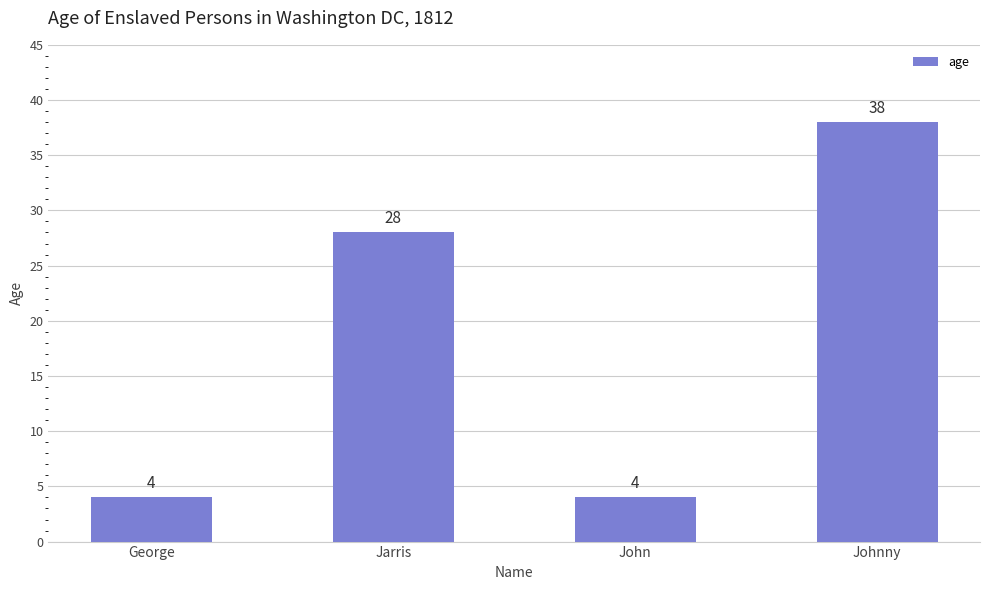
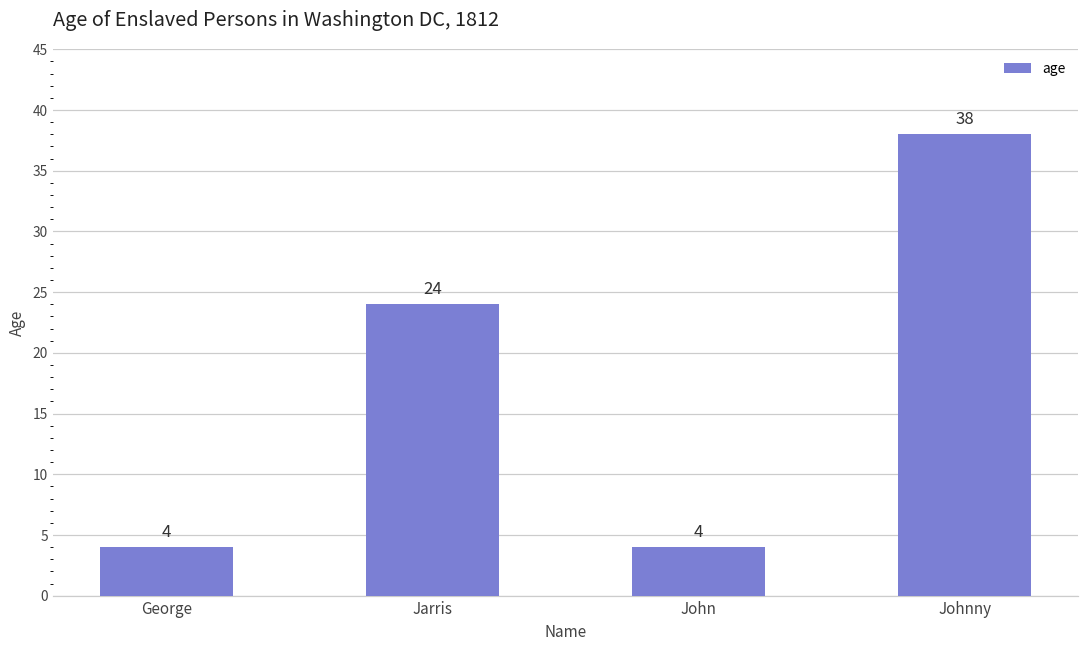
Jarris: 28 -> 24
